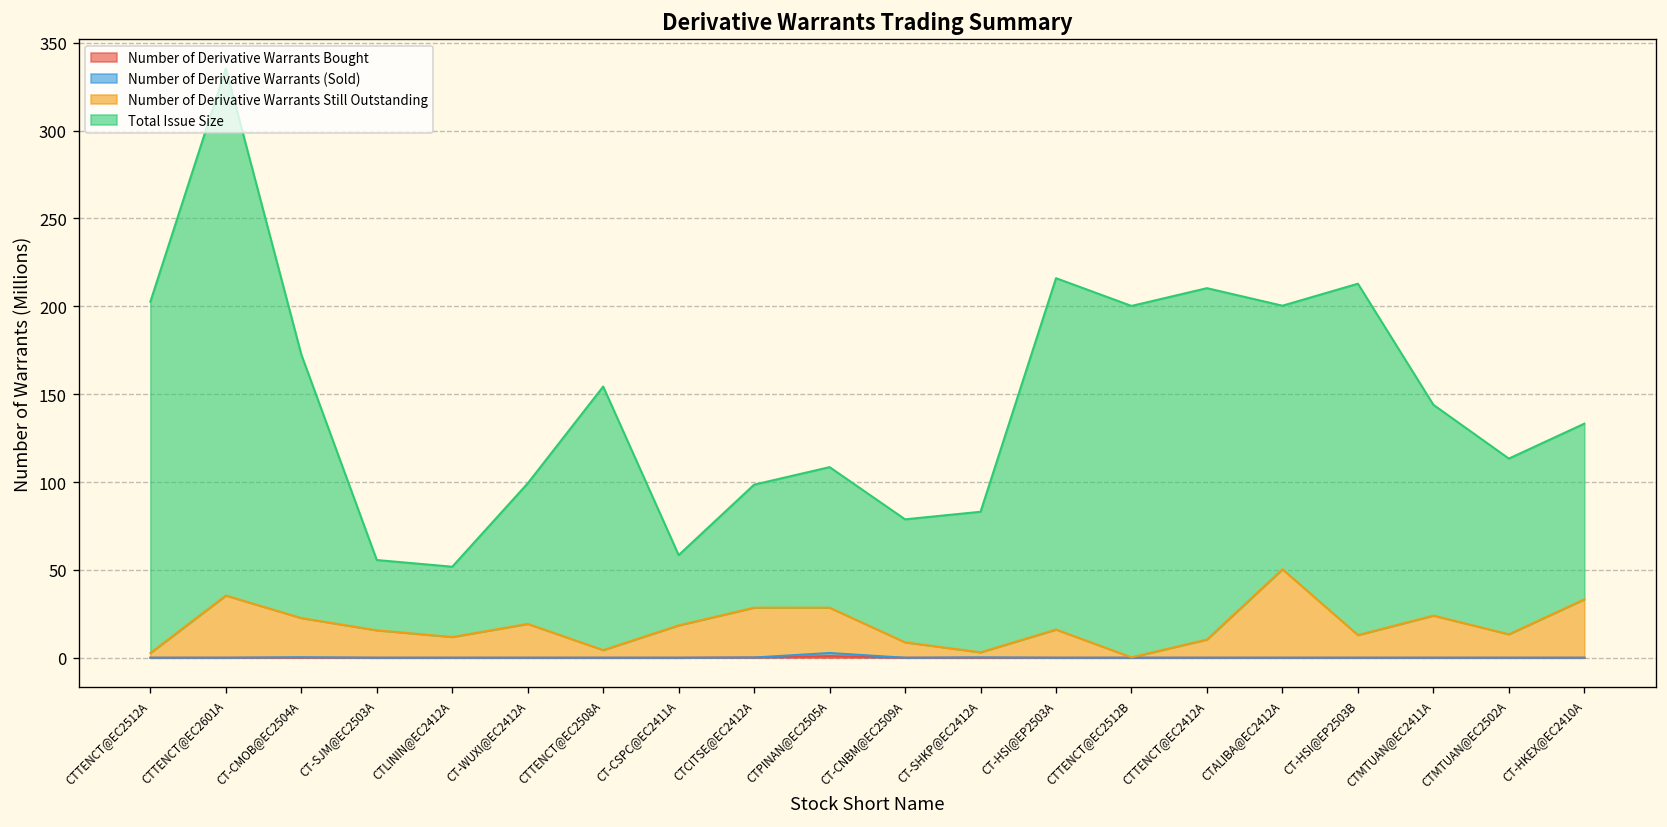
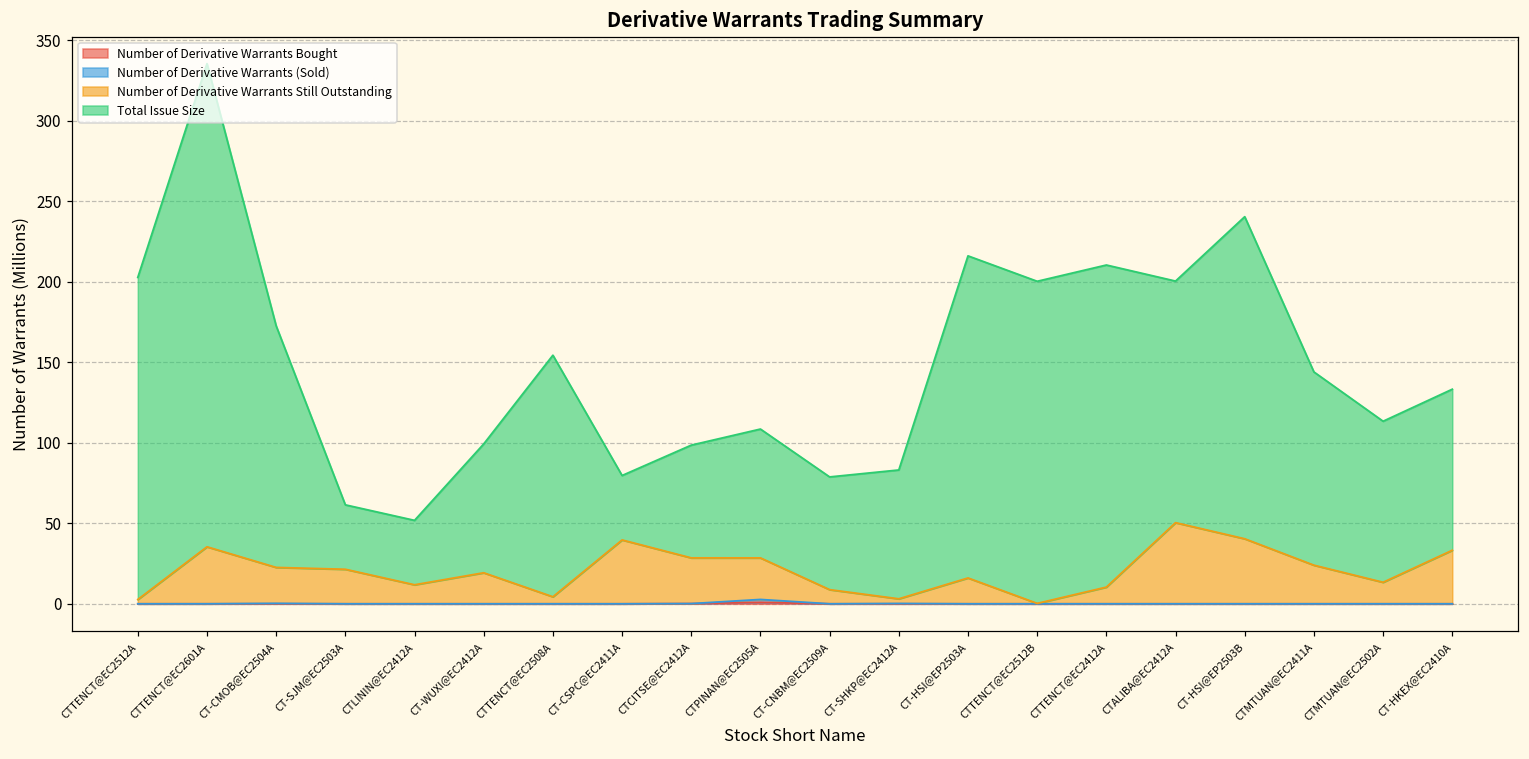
Number of Derivative Warrants Still Outstanding, CT-SJM@EC2503A: 16 -> 21
Number of Derivative Warrants Still Outstanding, CT-CSPC@EC2411A: 18 -> 40
Number of Derivative Warrants Still Outstanding, CT-HSI@EP2503B: 13 -> 40
